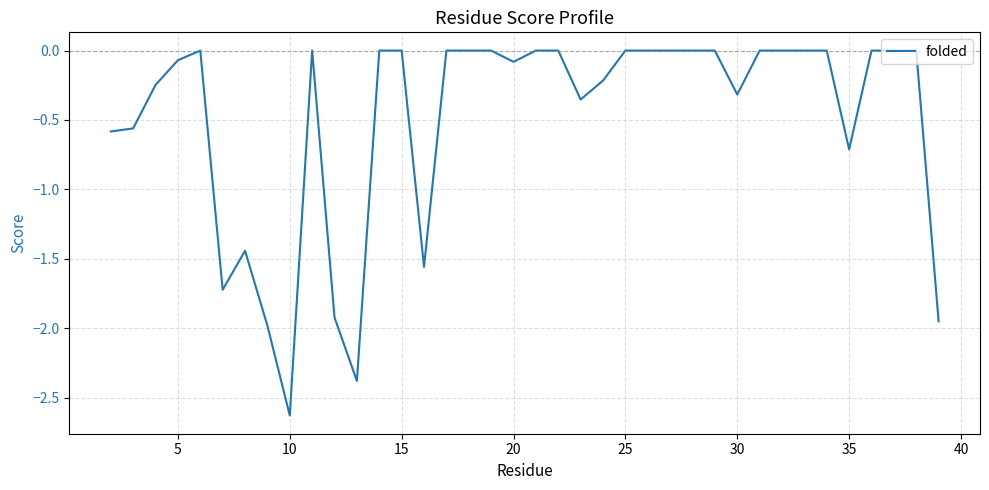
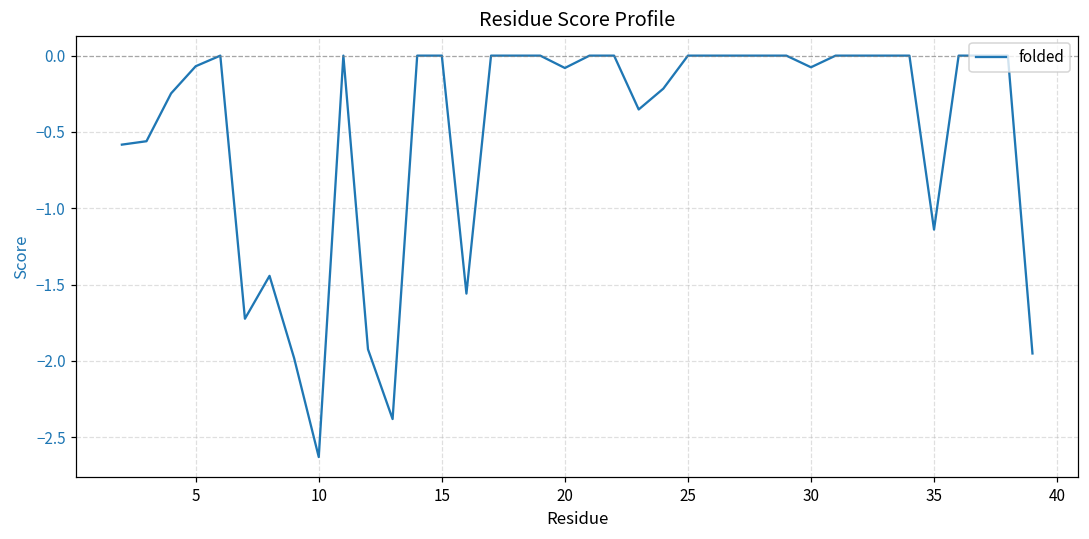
30: -0.32 -> -0.08
35: -0.71 -> -1.14
